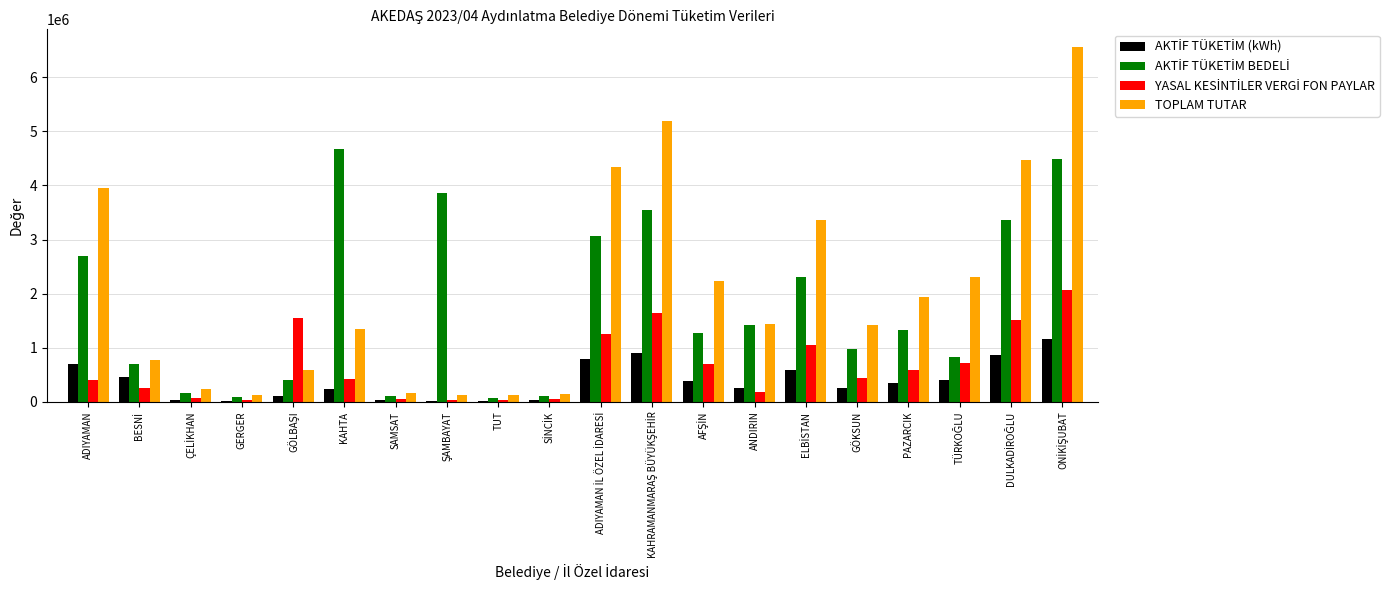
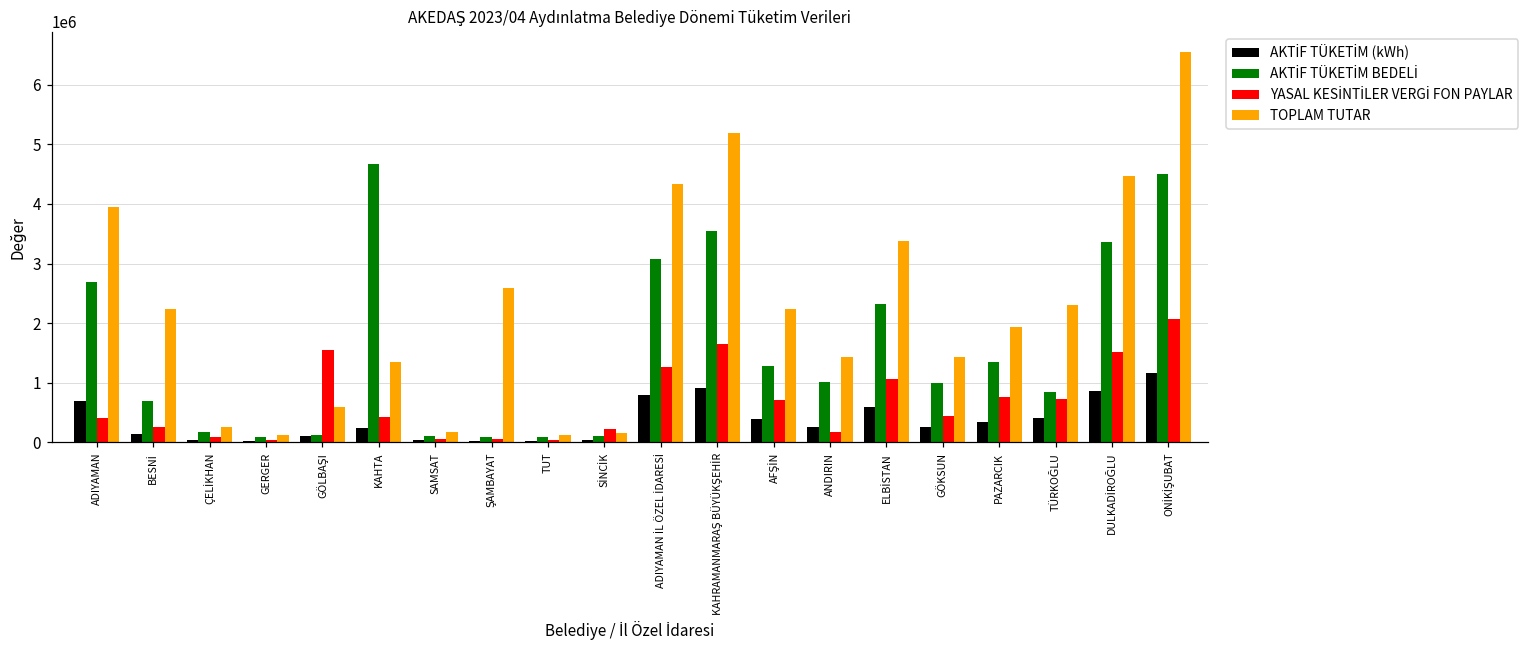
AKTİF TÜKETİM (kWh), BESNİ: 500000 -> 100000
TOPLAM TUTAR, BESNİ: 800000 -> 2200000
AKTİF TÜKETİM BEDELİ, GÖLBAŞI: 400000 -> 100000
AKTİF TÜKETİM BEDELİ, ŞAMBAYAT: 3900000 -> 100000
TOPLAM TUTAR, ŞAMBAYAT: 100000 -> 2600000
YASAL KESİNTİLER VERGİ FON PAYLAR, SİNCİK: 0 -> 200000
AKTİF TÜKETİM BEDELİ, ANDIRIN: 1400000 -> 1000000
YASAL KESİNTİLER VERGİ FON PAYLAR, PAZARCIK: 600000 -> 800000
